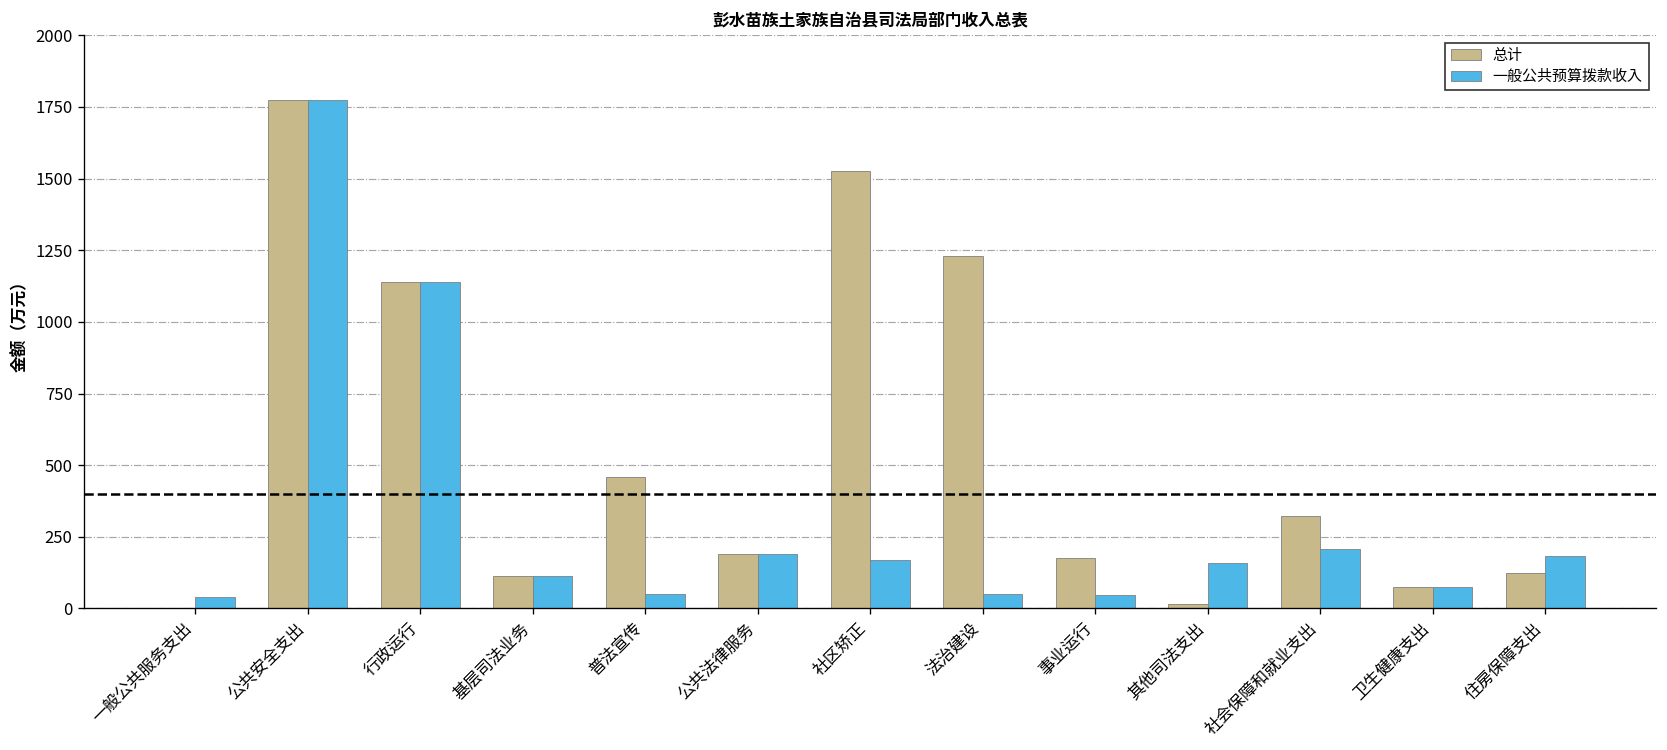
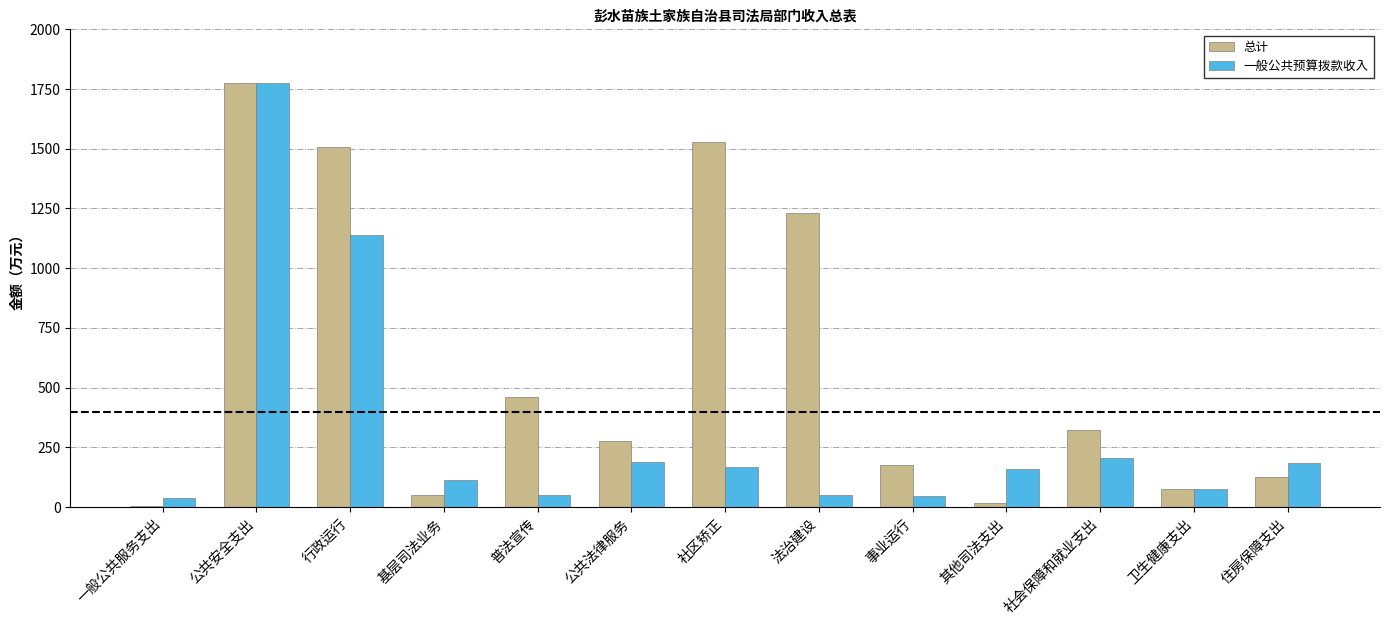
总计, 行政运行: 1140 -> 1510
总计, 基层司法业务: 110 -> 50
总计, 公共法律服务: 190 -> 280
